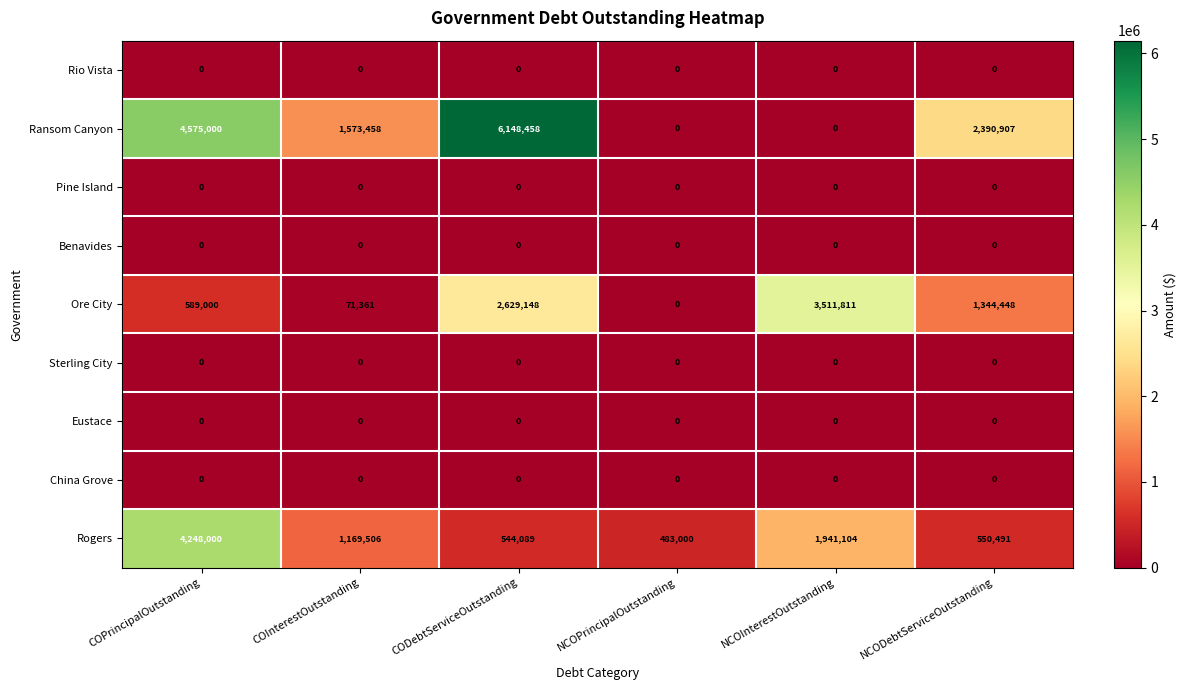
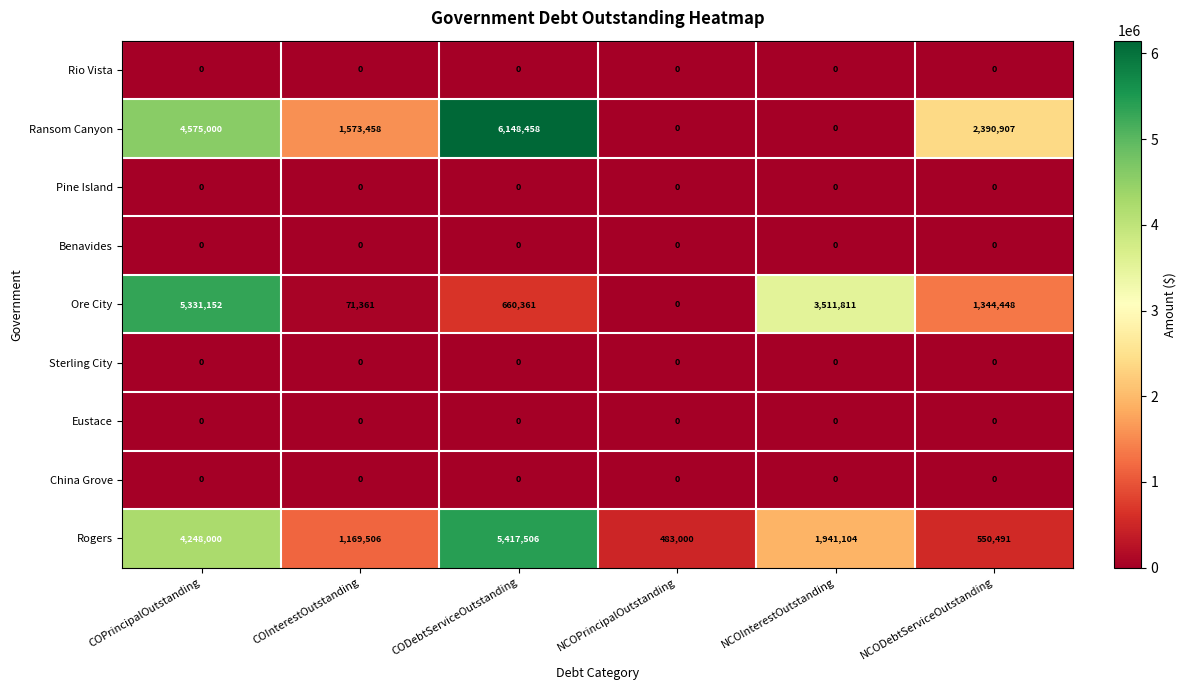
Ore City, COPrincipalOutstanding: 589,000 -> 5,331,152
Ore City, CODebtServiceOutstanding: 2,629,148 -> 660,361
Rogers, CODebtServiceOutstanding: 544,089 -> 5,417,506
